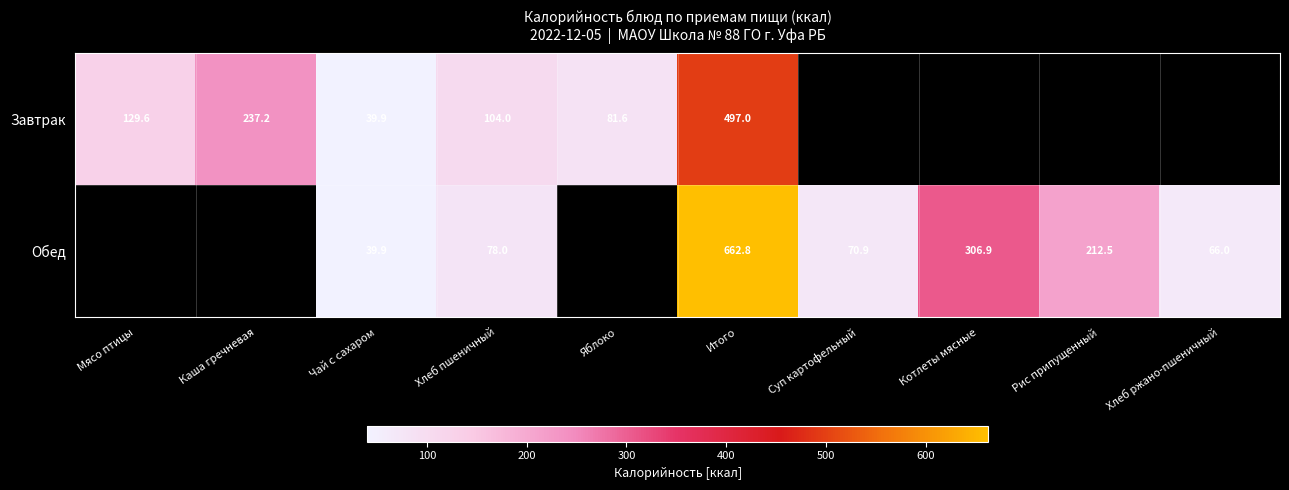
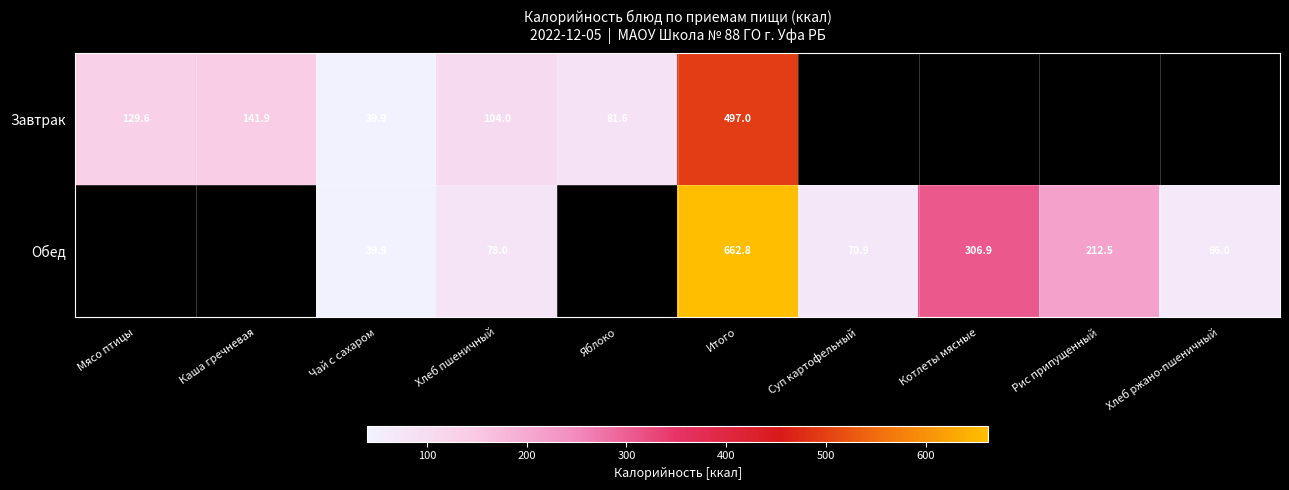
Завтрак, Каша гречневая: 237.2 -> 141.9
